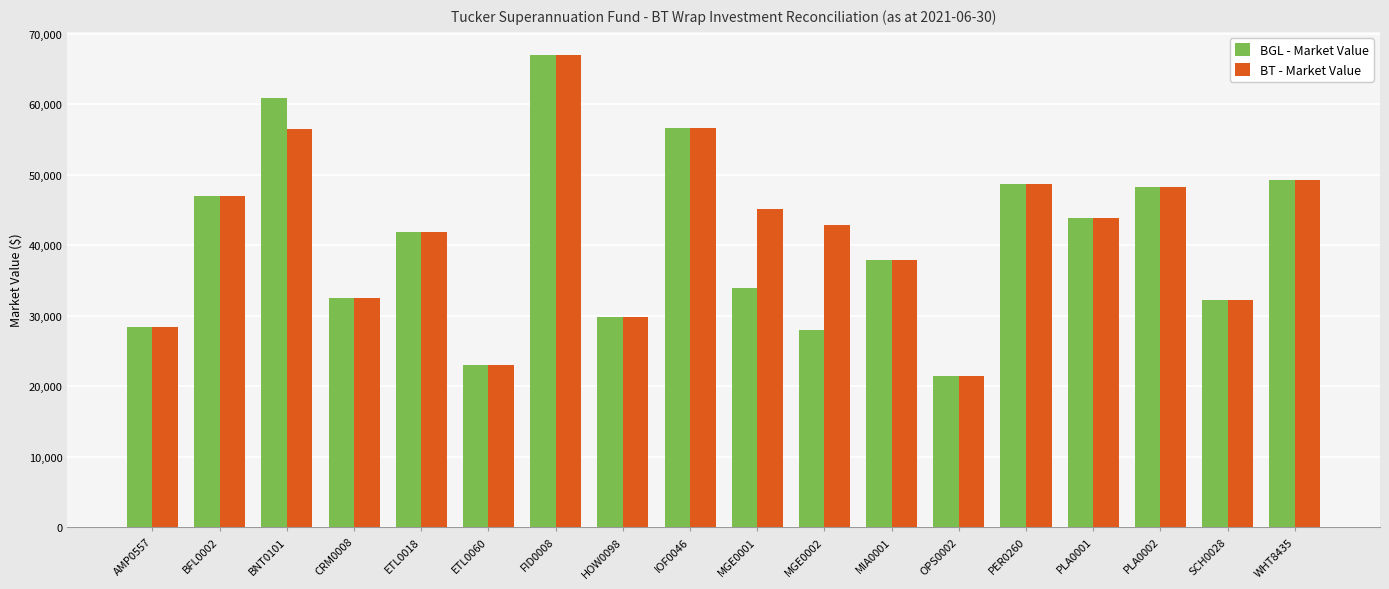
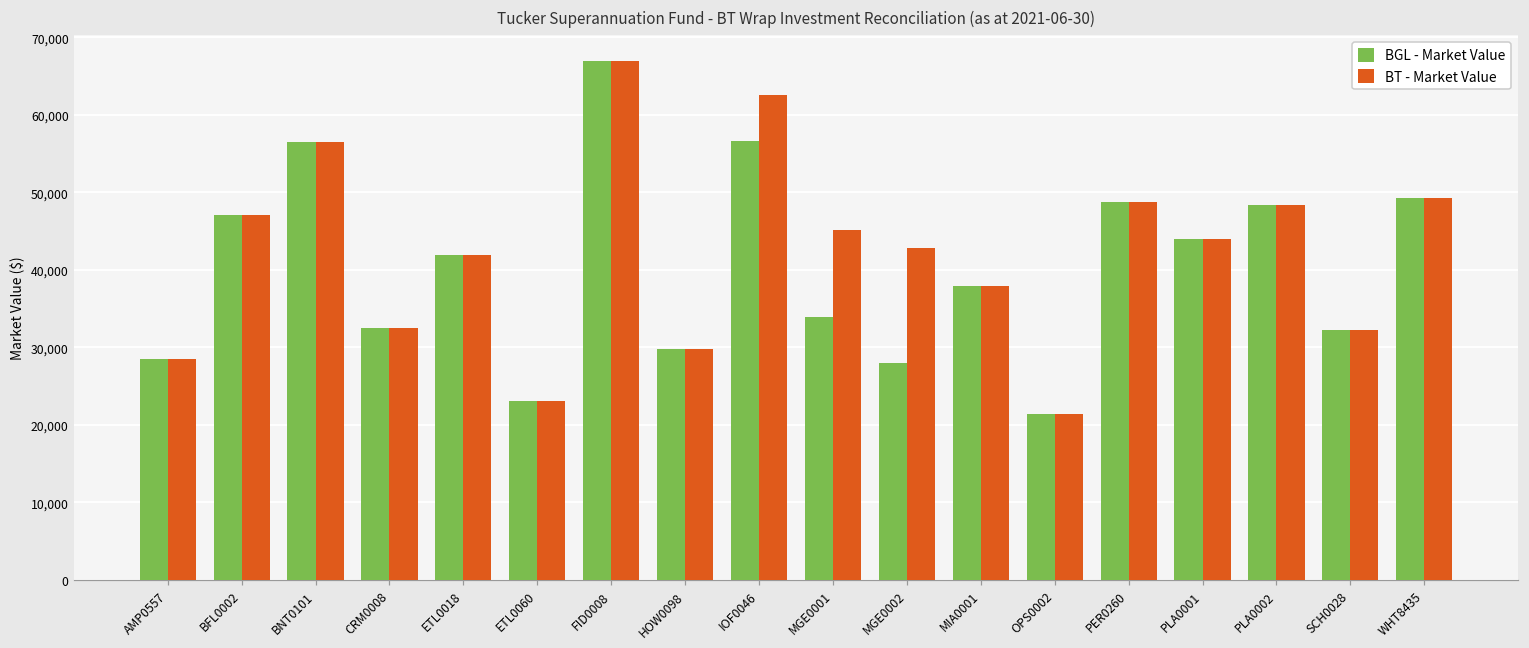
BGL - Market Value, BNT0101: 61,000 -> 57,000
BT - Market Value, IOF0046: 57,000 -> 63,000
